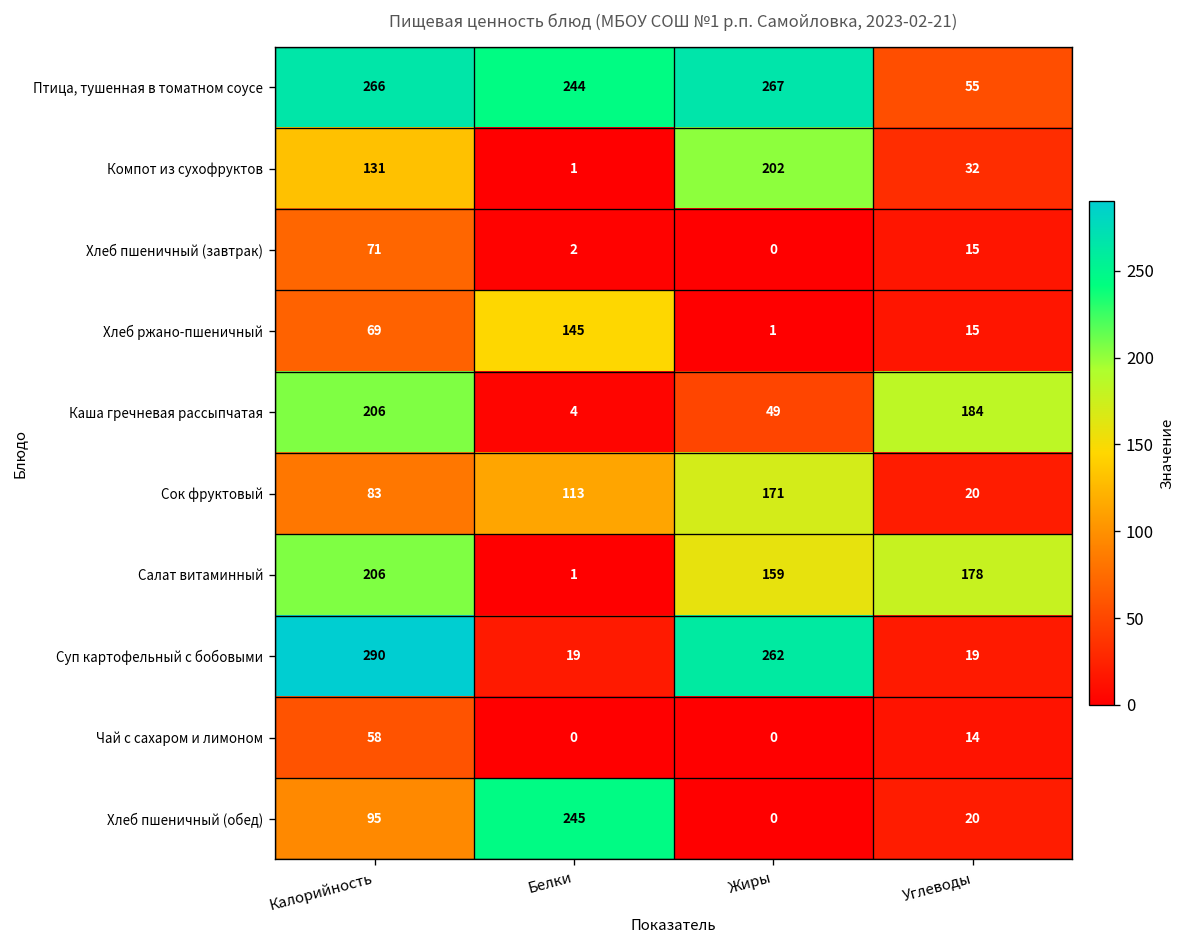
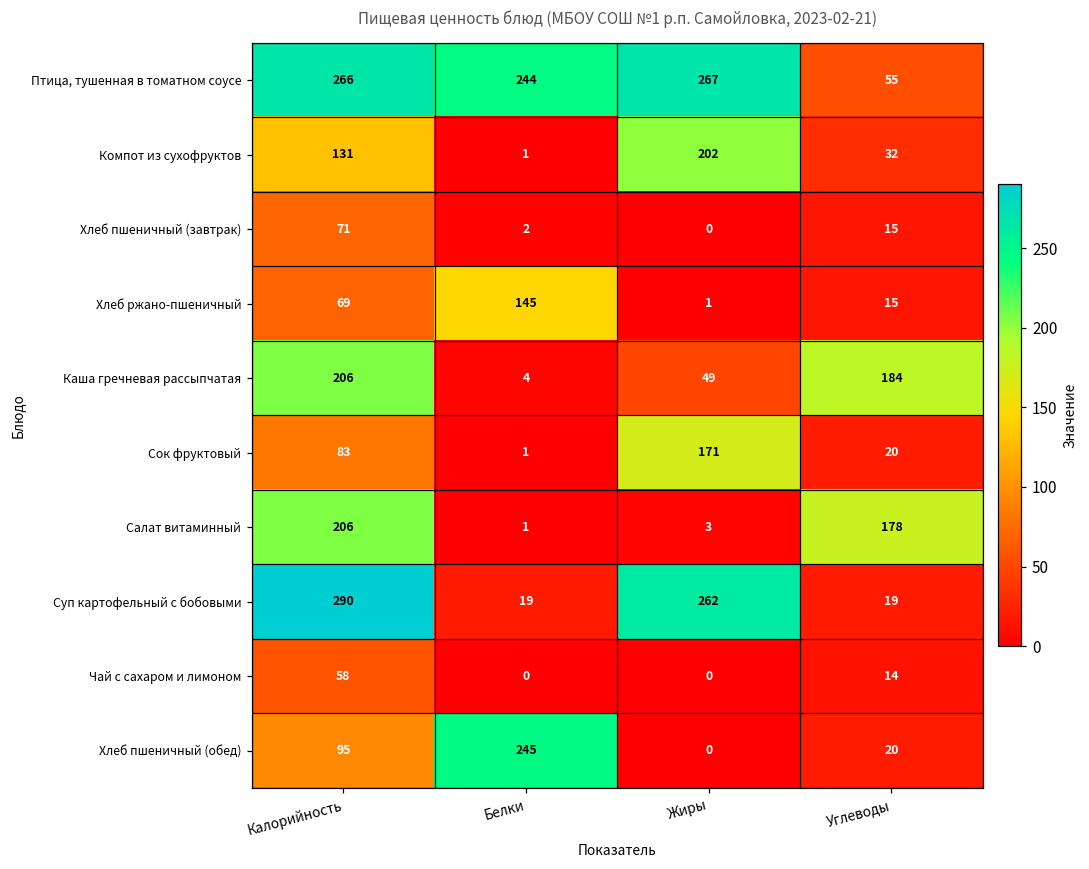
Сок фруктовый, Белки: 113 -> 1
Салат витаминный, Жиры: 159 -> 3
